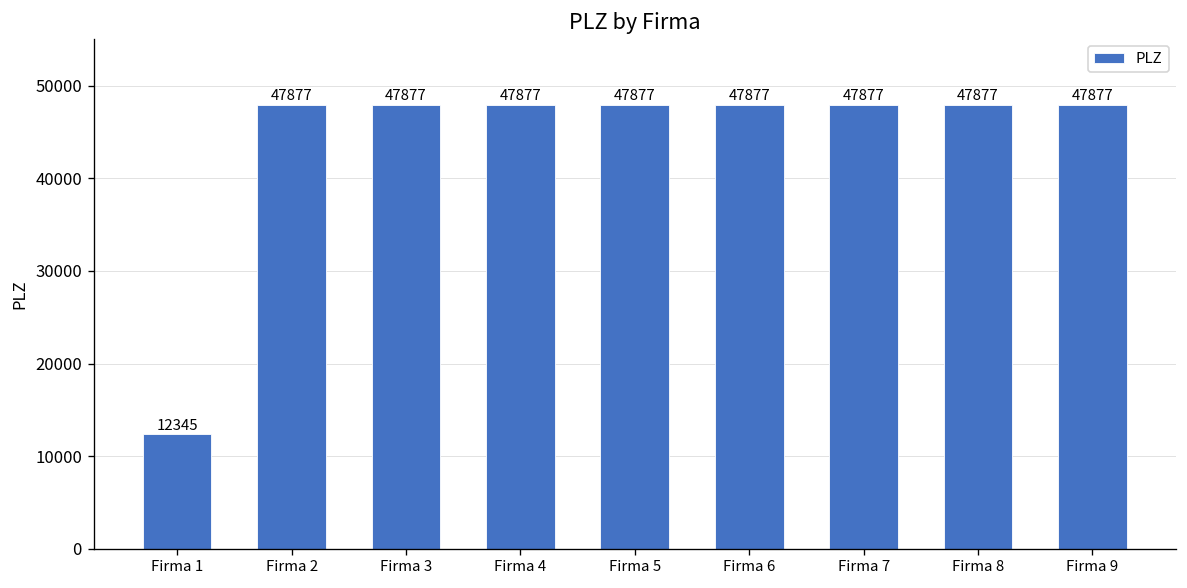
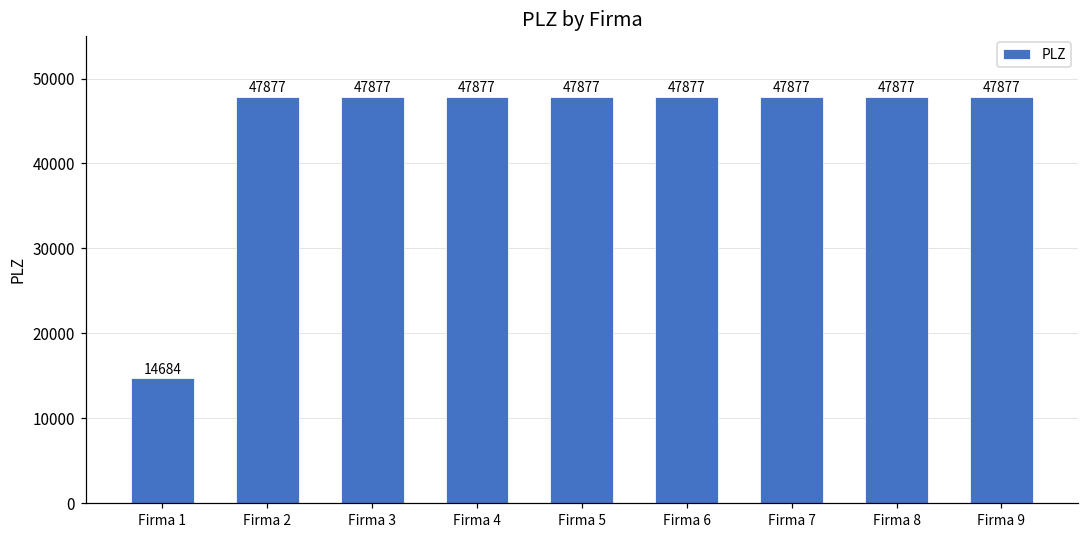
Firma 1: 12345 -> 14684
